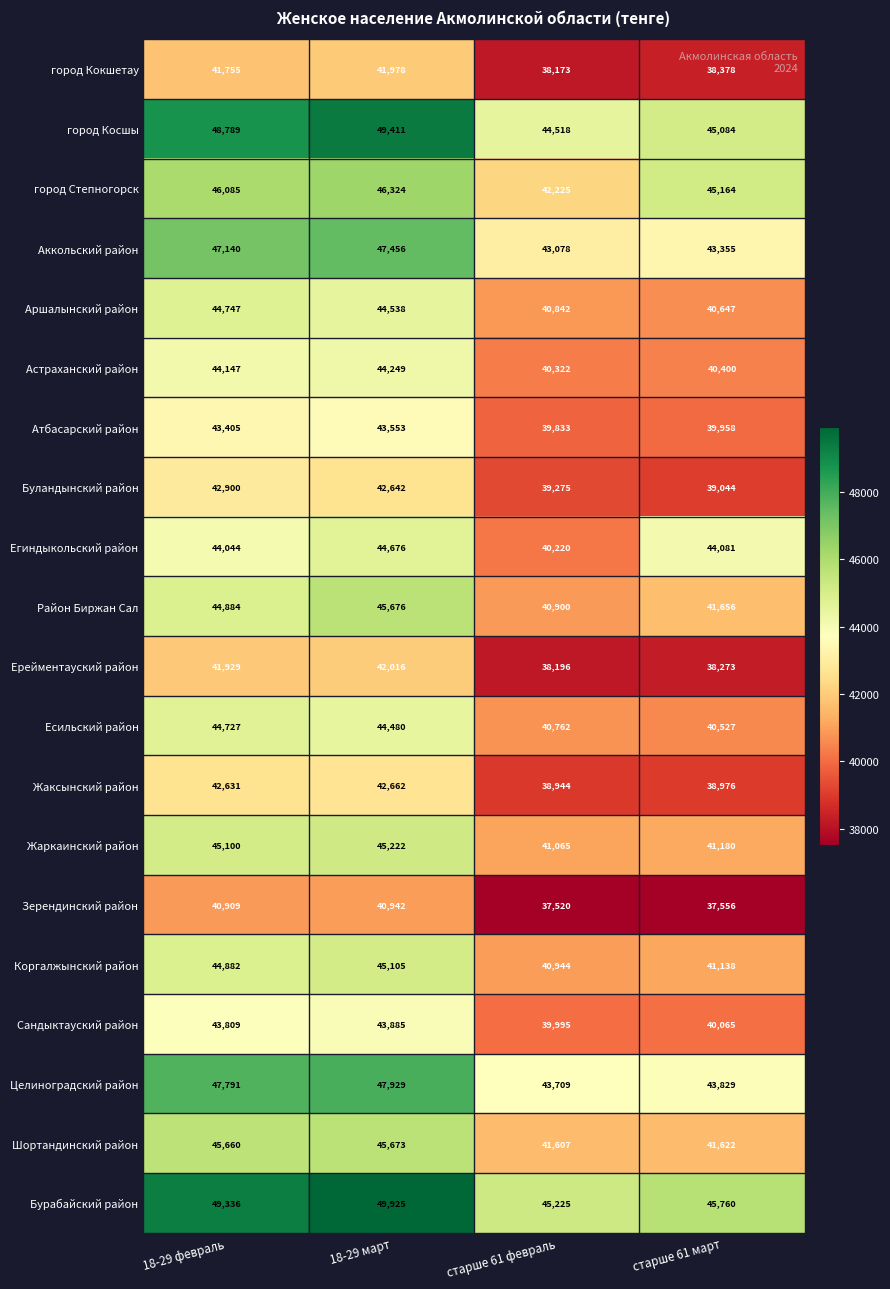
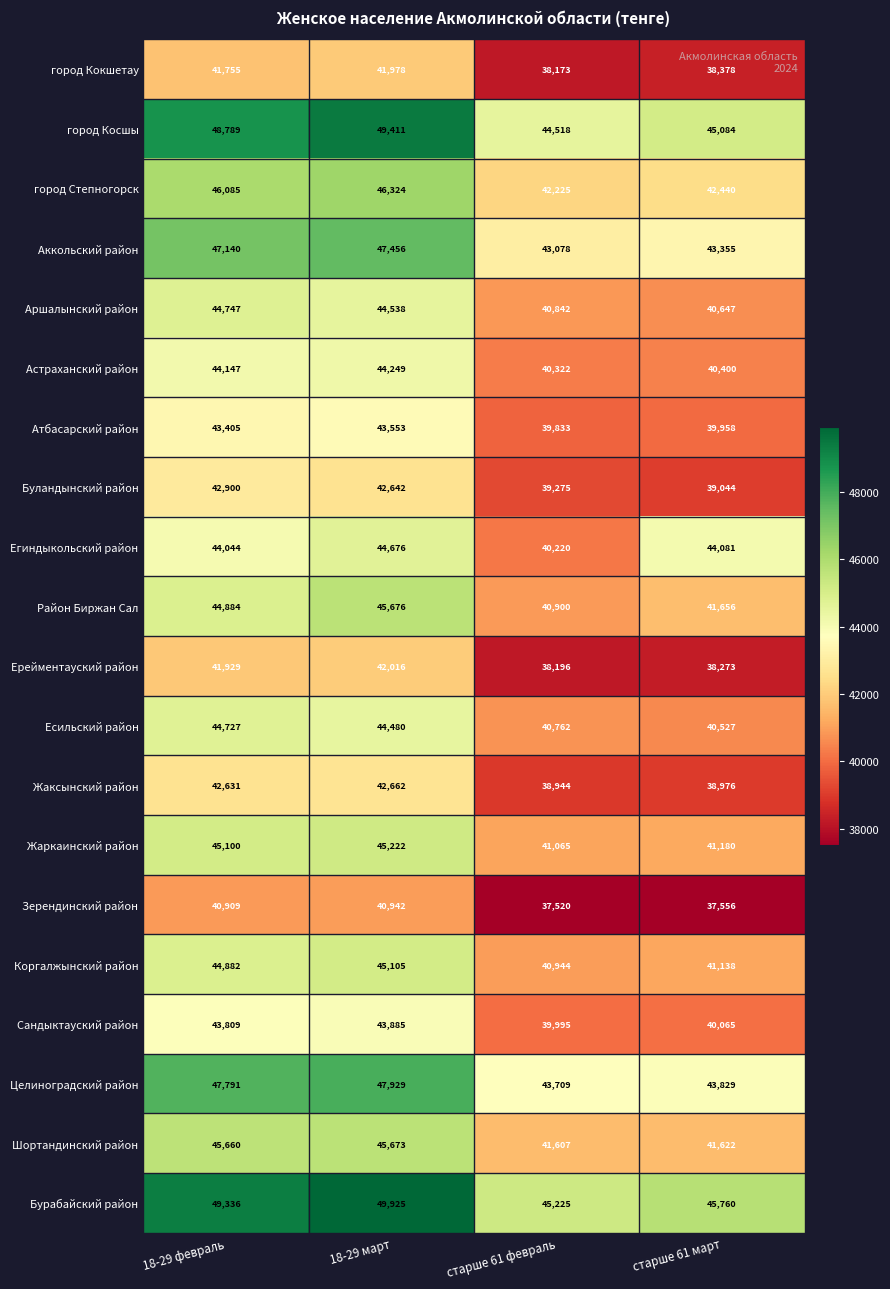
город Степногорск, старше 61 март: 45,164 -> 42,440
